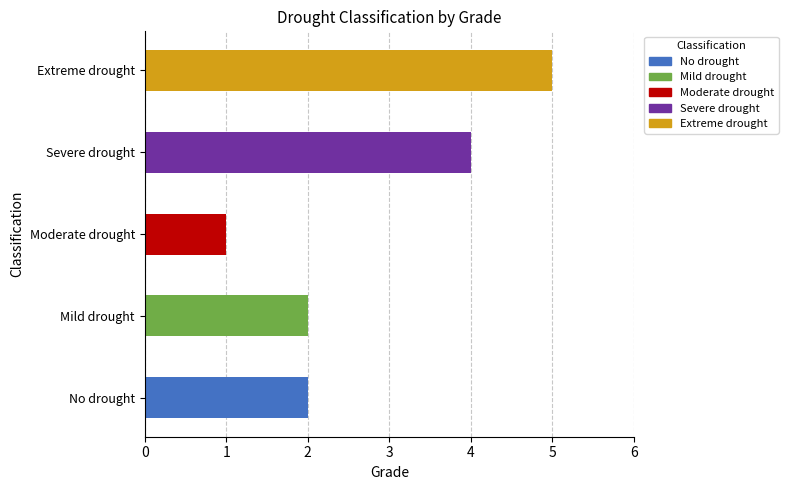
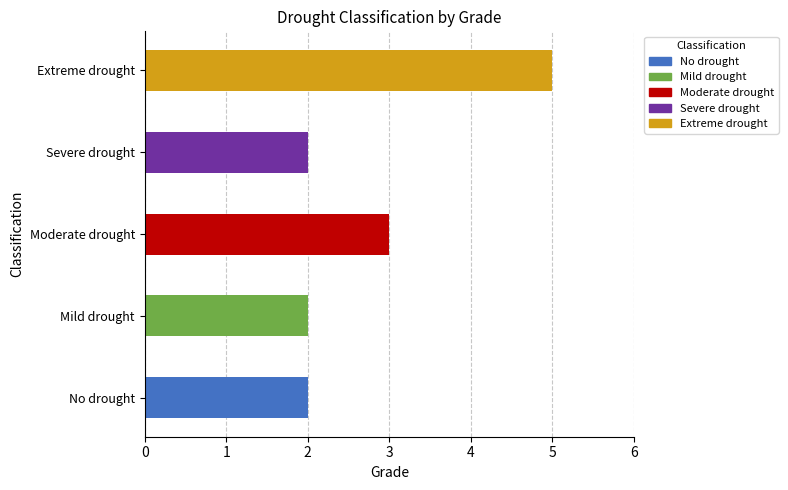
Severe drought: 4 -> 2
Moderate drought: 1 -> 3
